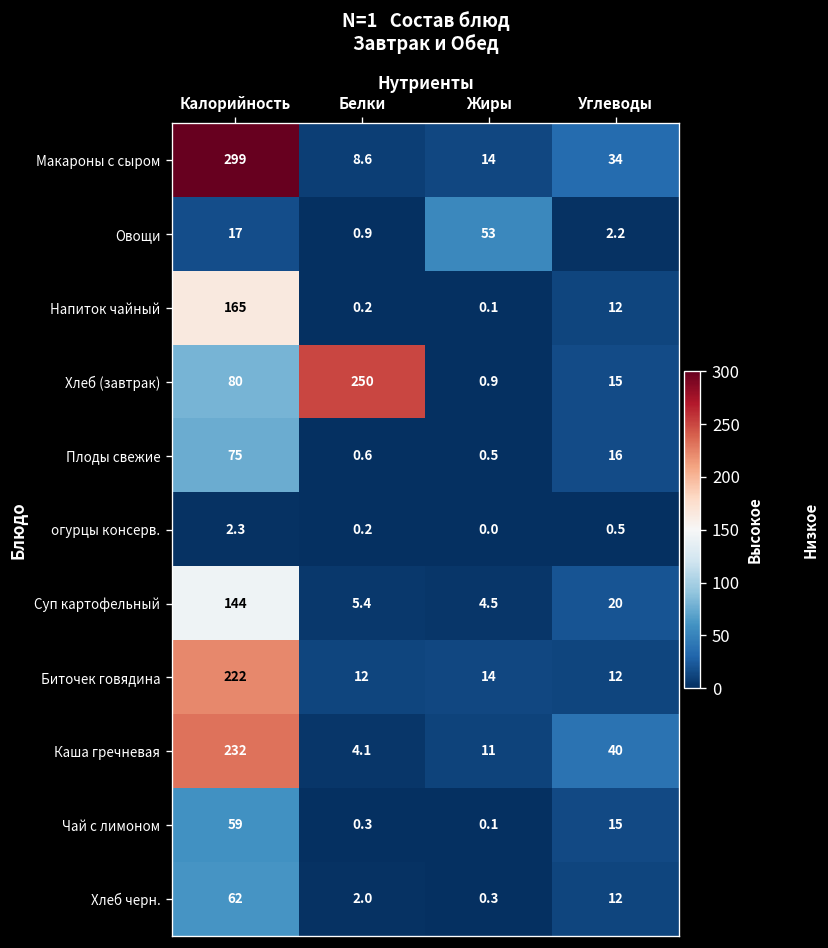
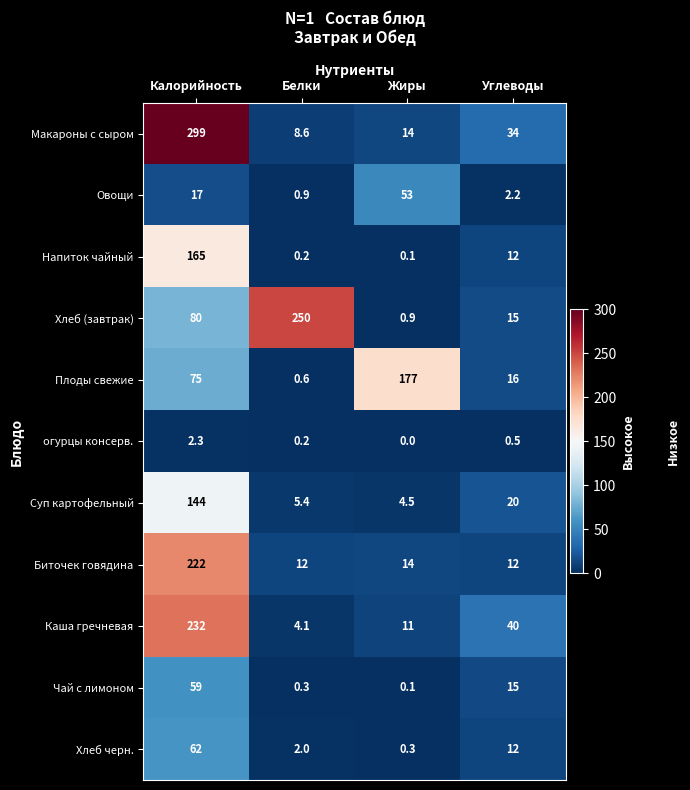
Плоды свежие, Жиры: 0.5 -> 177
